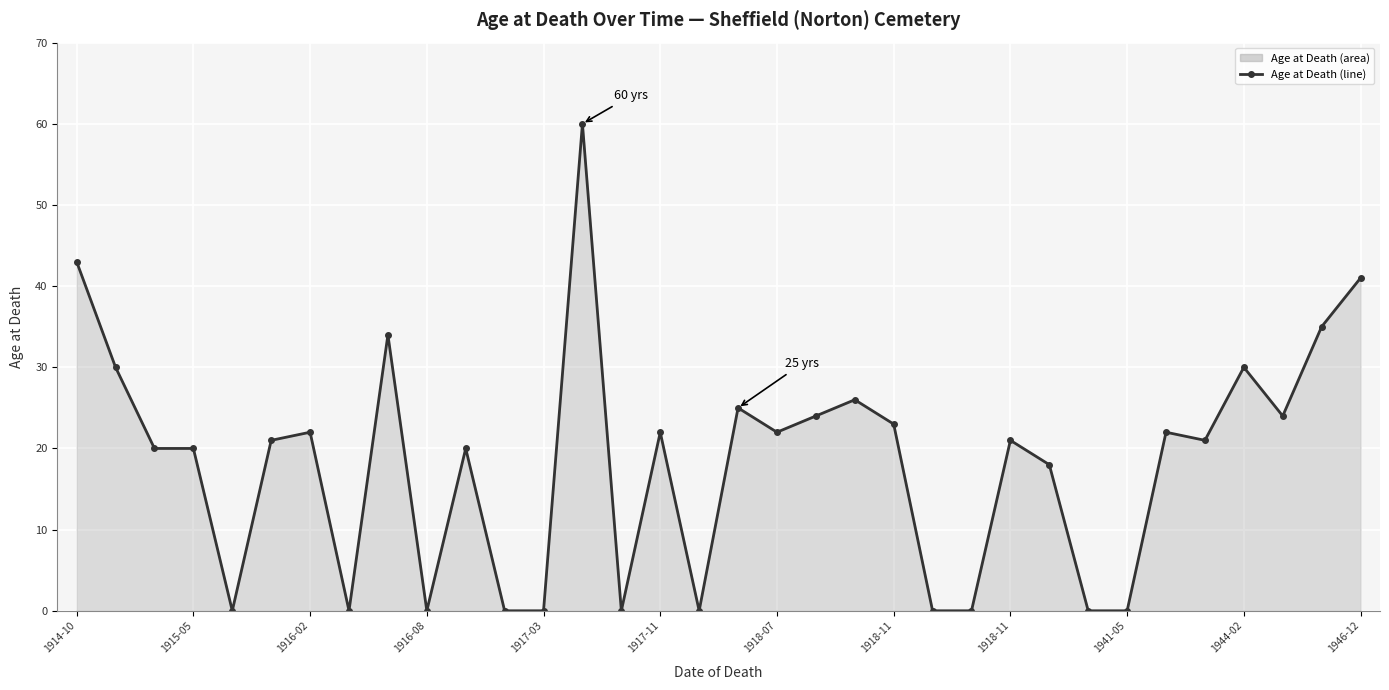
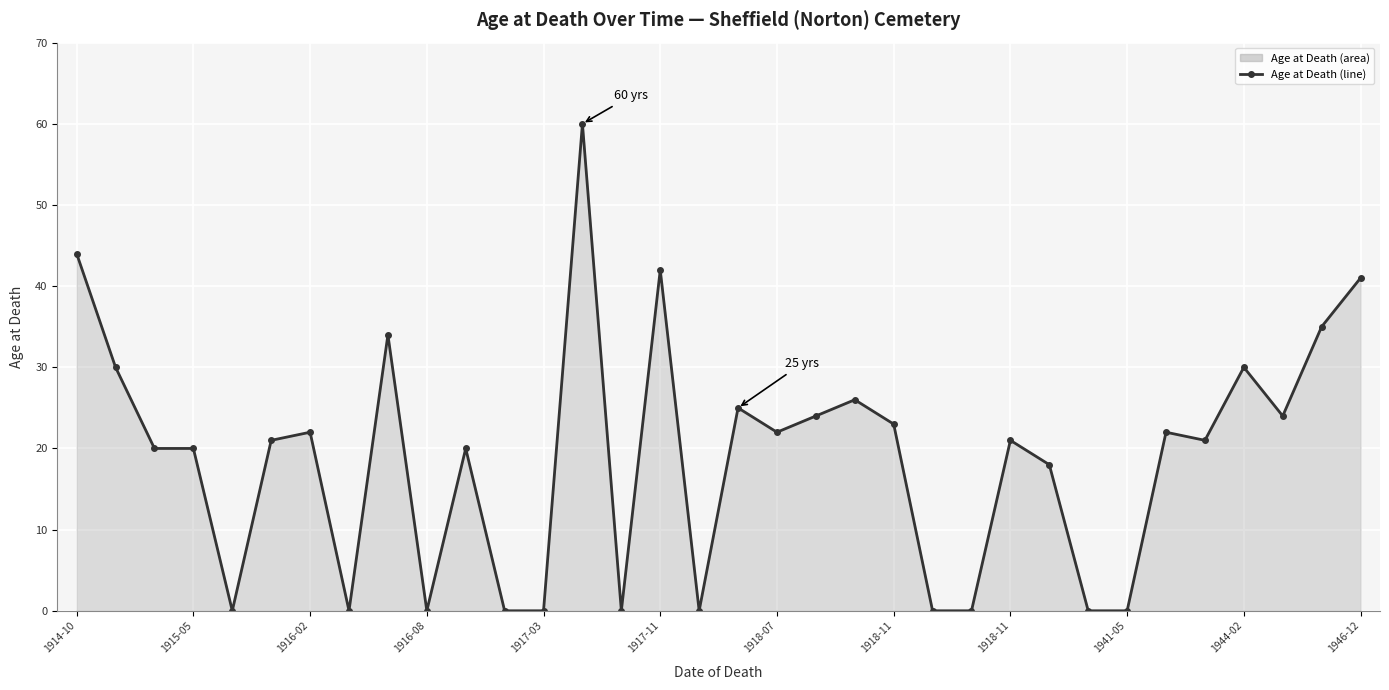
1914-10: 43 -> 44
1917-11: 22 -> 42
